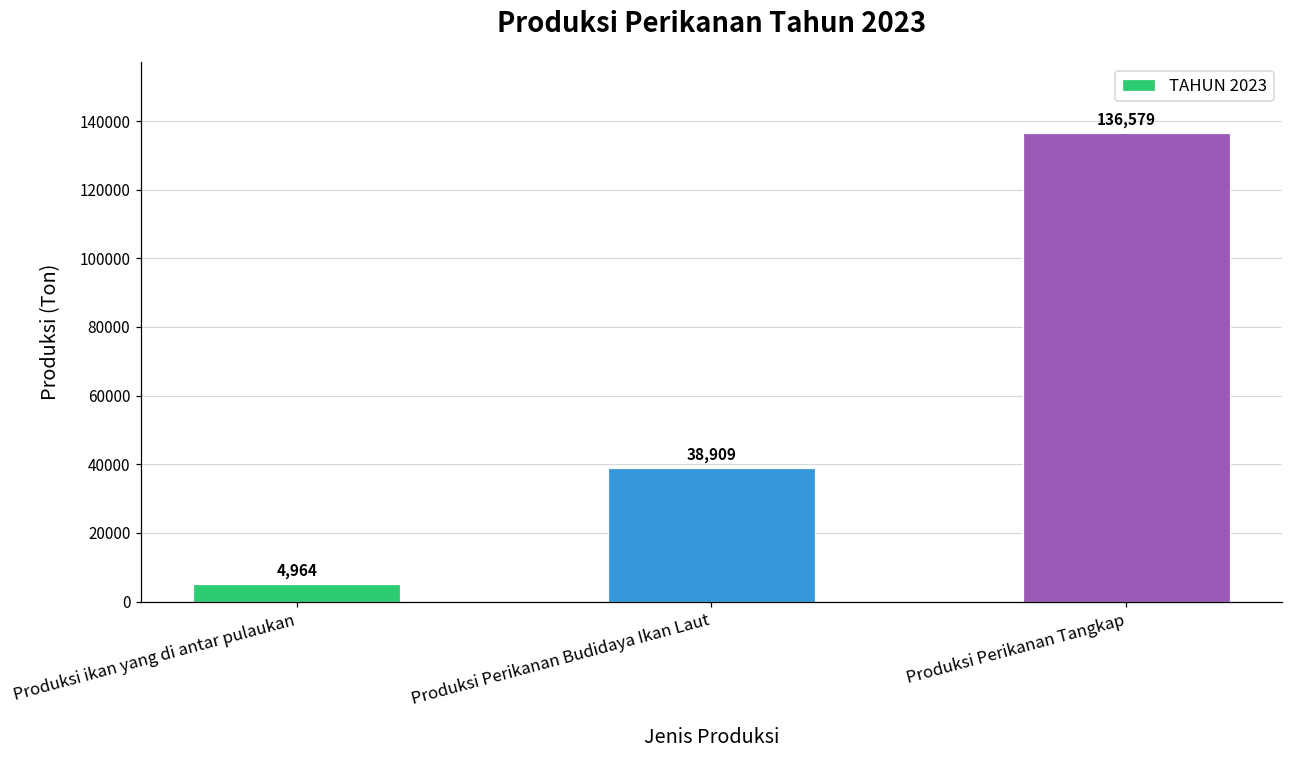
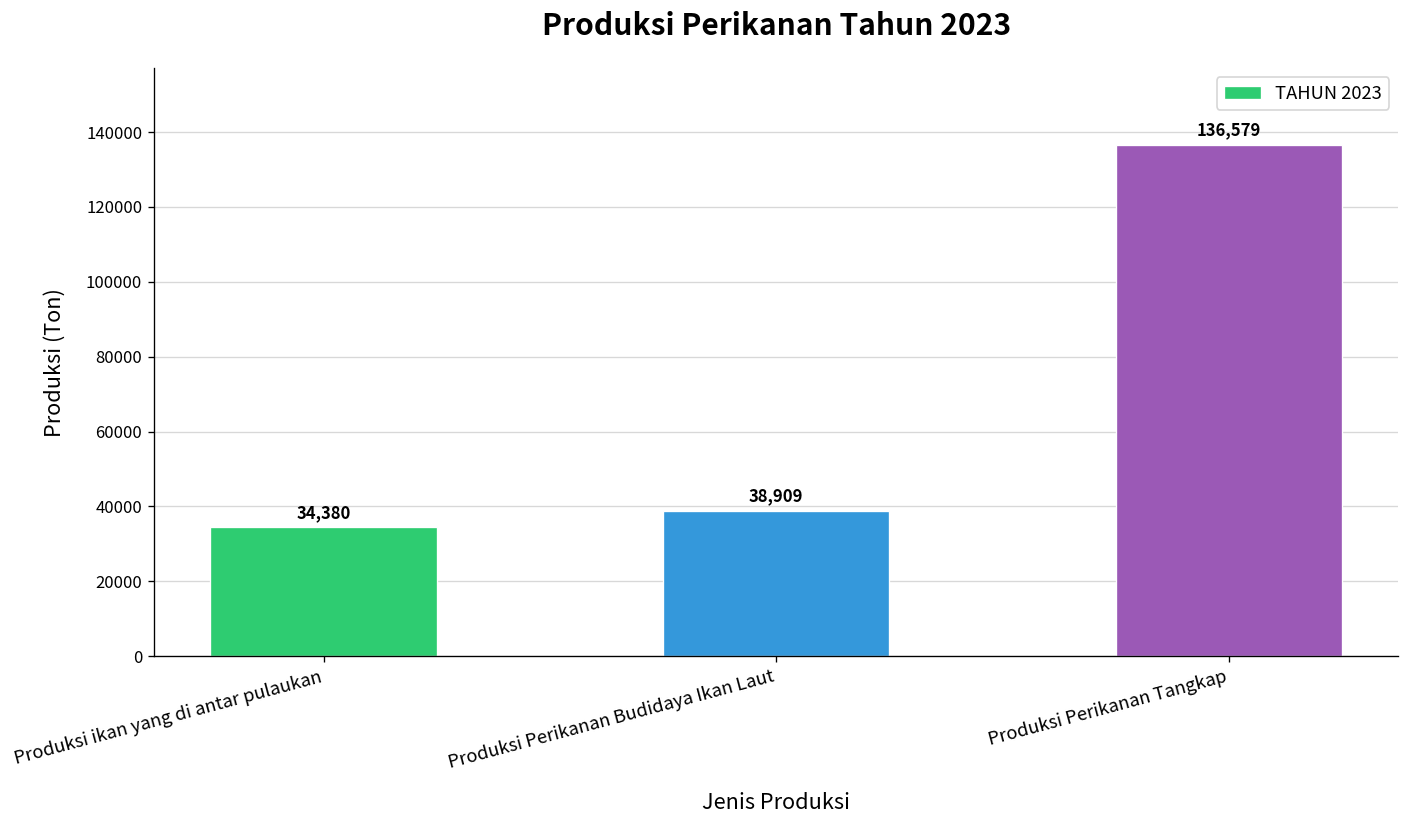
Produksi ikan yang di antar pulaukan: 4,964 -> 34,380
